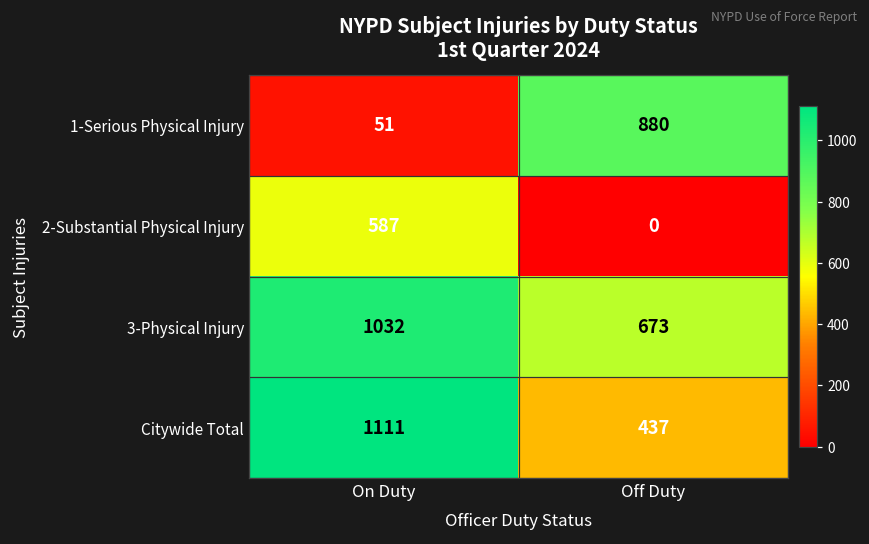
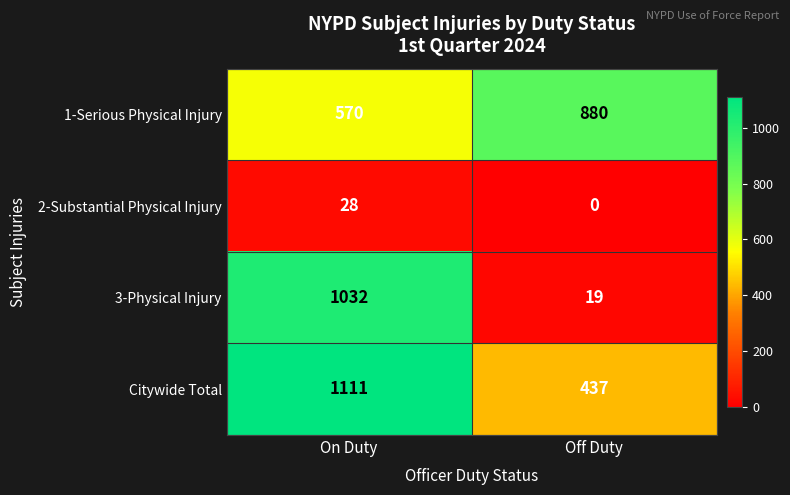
1-Serious Physical Injury, On Duty: 51 -> 570
2-Substantial Physical Injury, On Duty: 587 -> 28
3-Physical Injury, Off Duty: 673 -> 19
